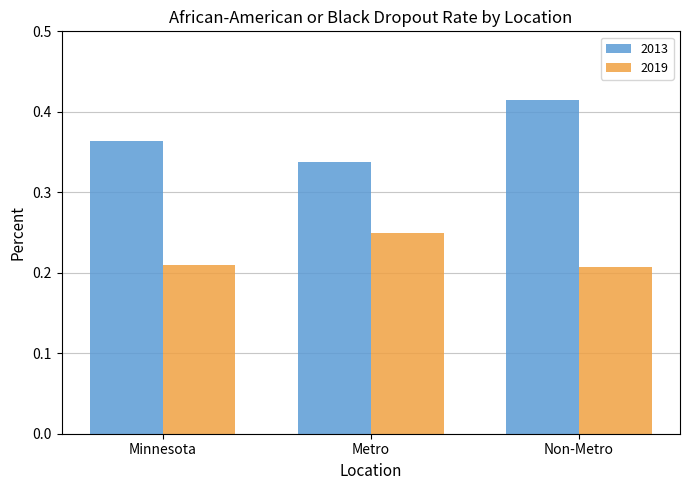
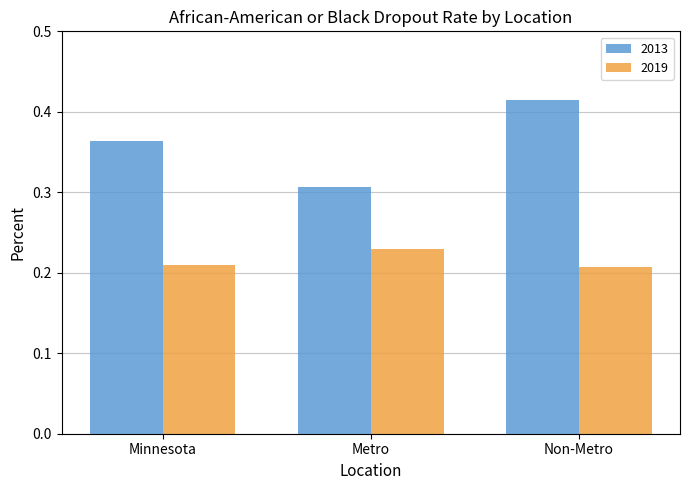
2013, Metro: 0.34 -> 0.31
2019, Metro: 0.25 -> 0.23
